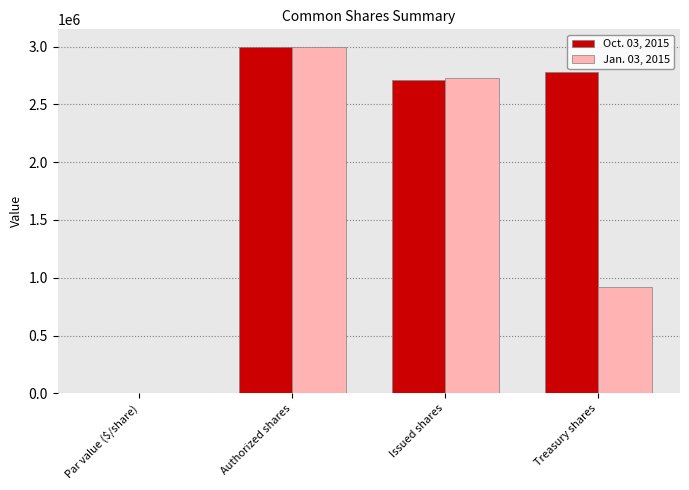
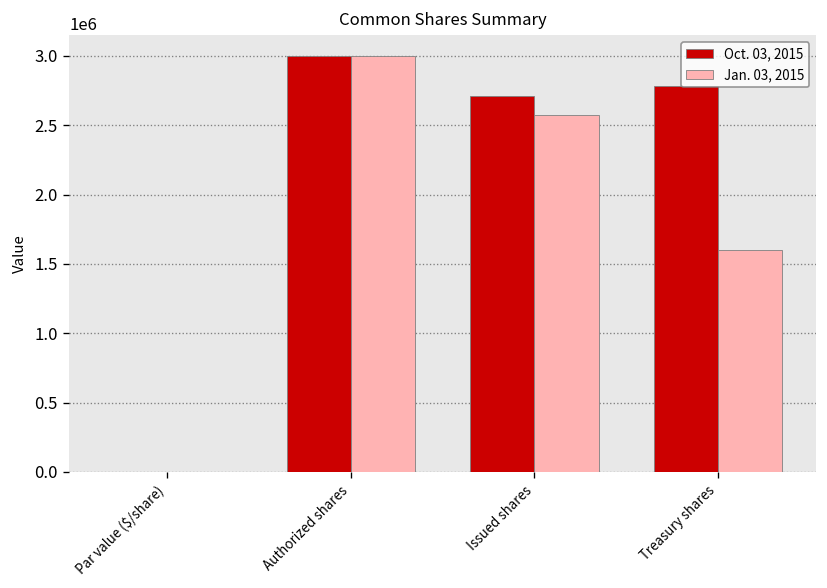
Jan. 03, 2015, Issued shares: 2730000 -> 2570000
Jan. 03, 2015, Treasury shares: 920000 -> 1600000
